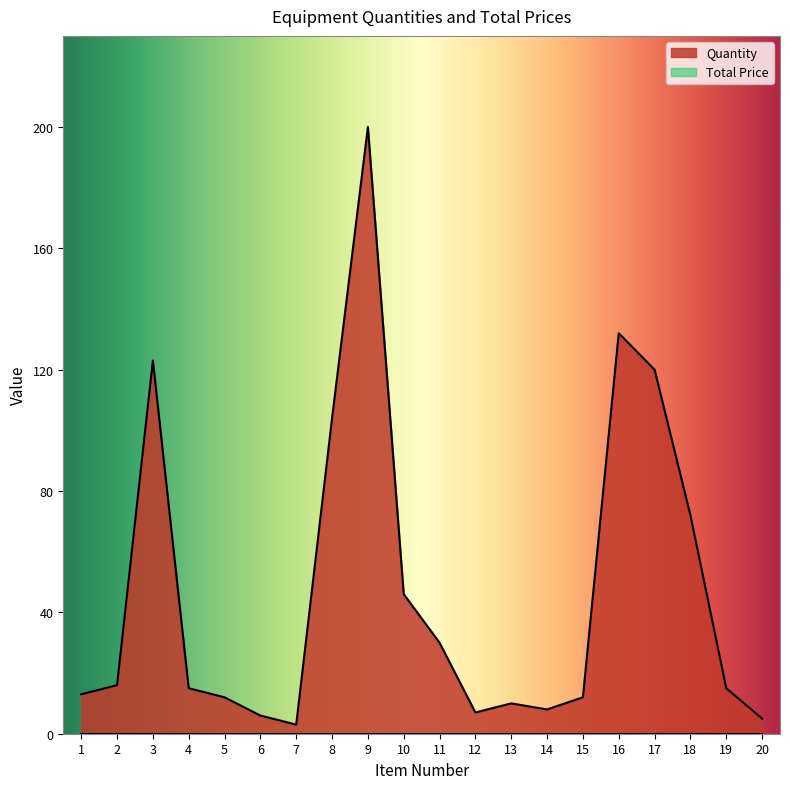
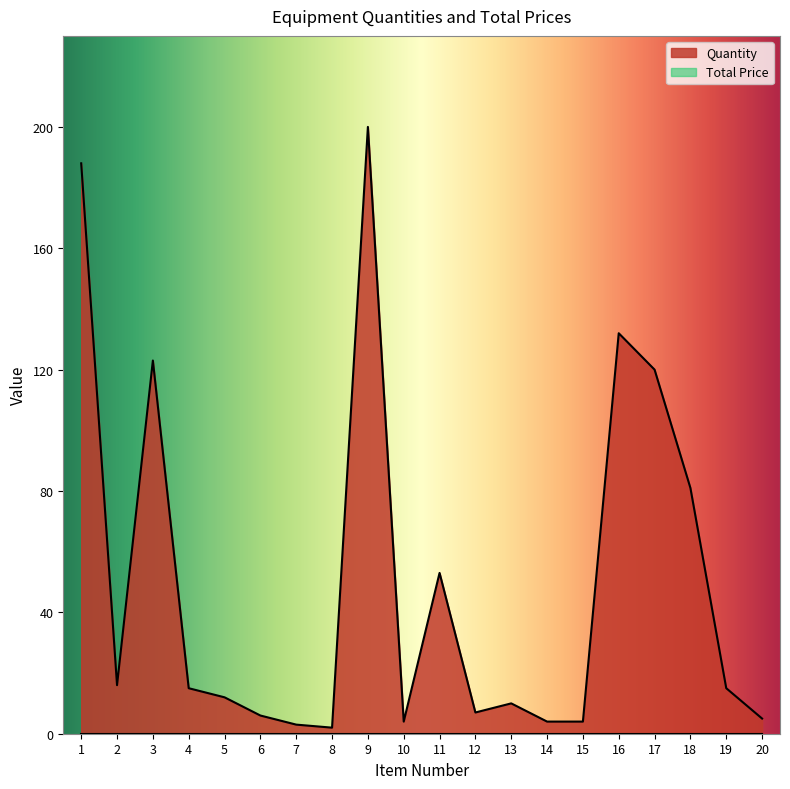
Quantity, 1: 13 -> 188
Quantity, 8: 104 -> 2
Quantity, 10: 46 -> 4
Quantity, 11: 30 -> 53
Quantity, 14: 8 -> 4
Quantity, 15: 12 -> 4
Quantity, 18: 72 -> 81
